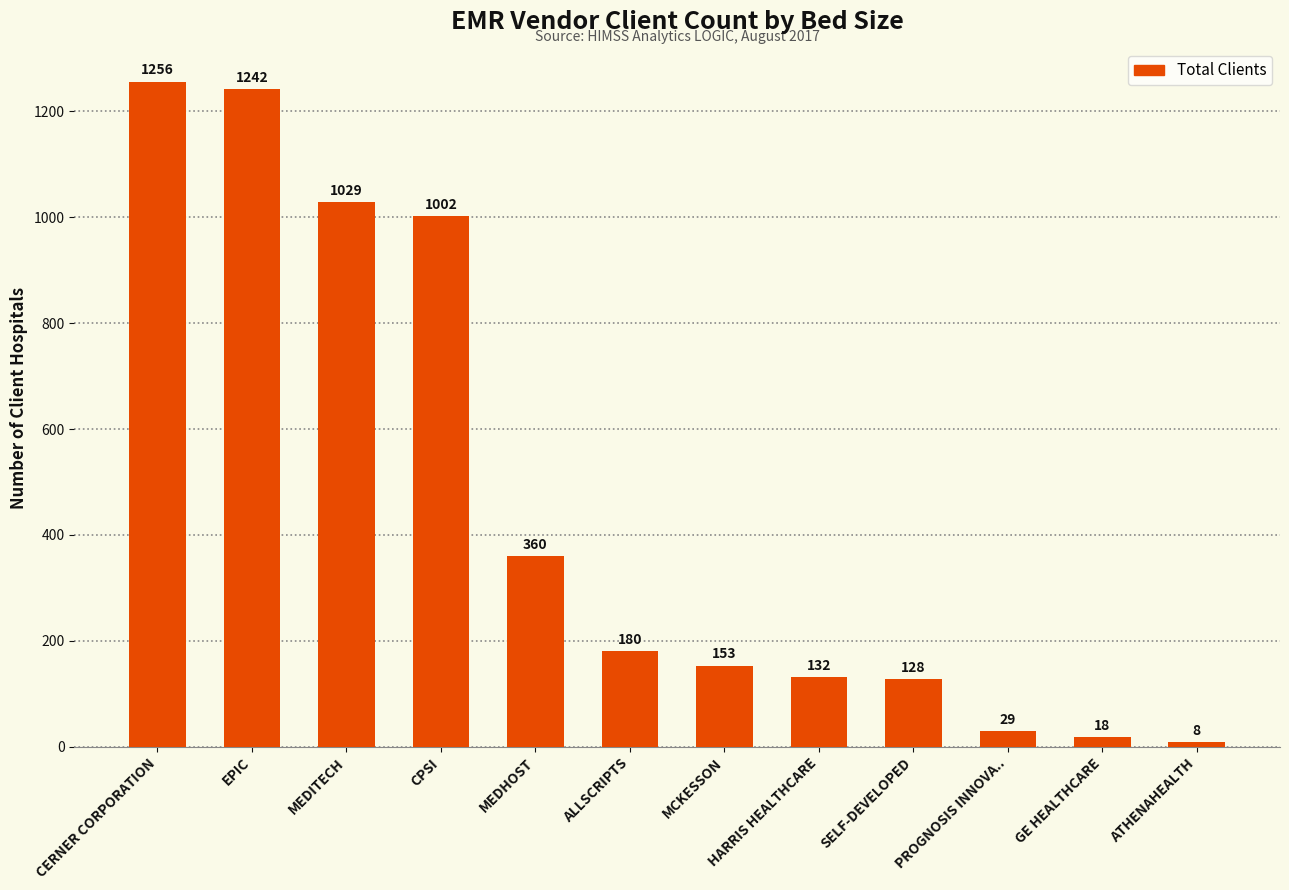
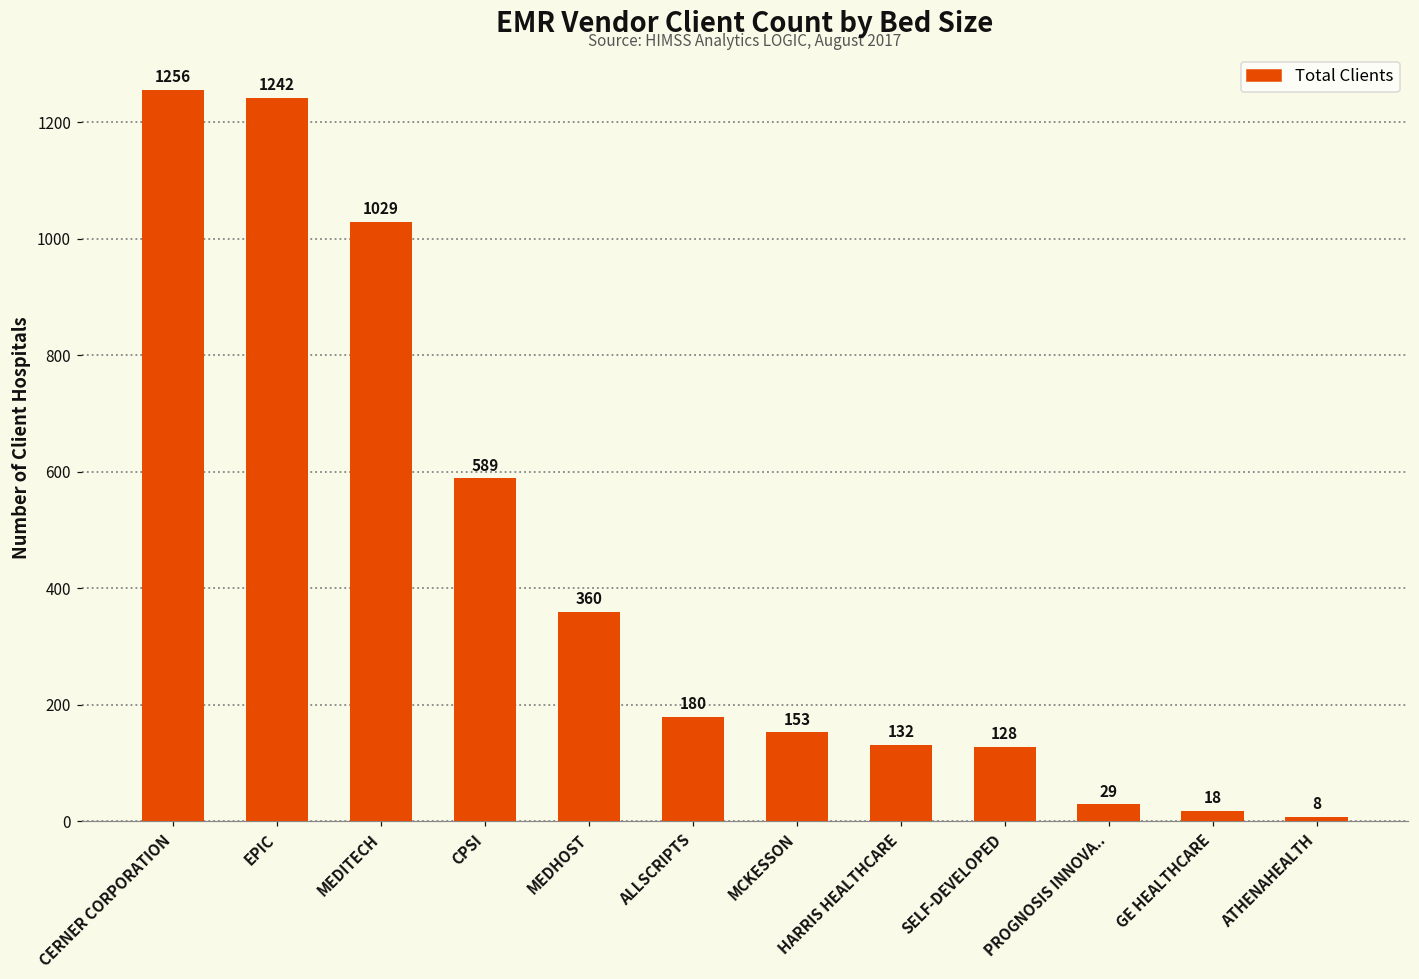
CPSI: 1002 -> 589
